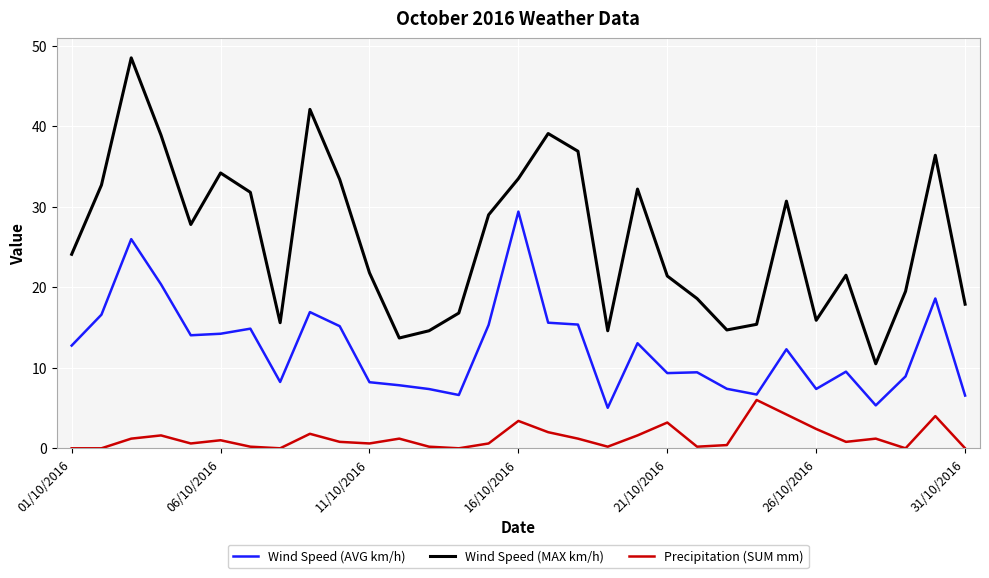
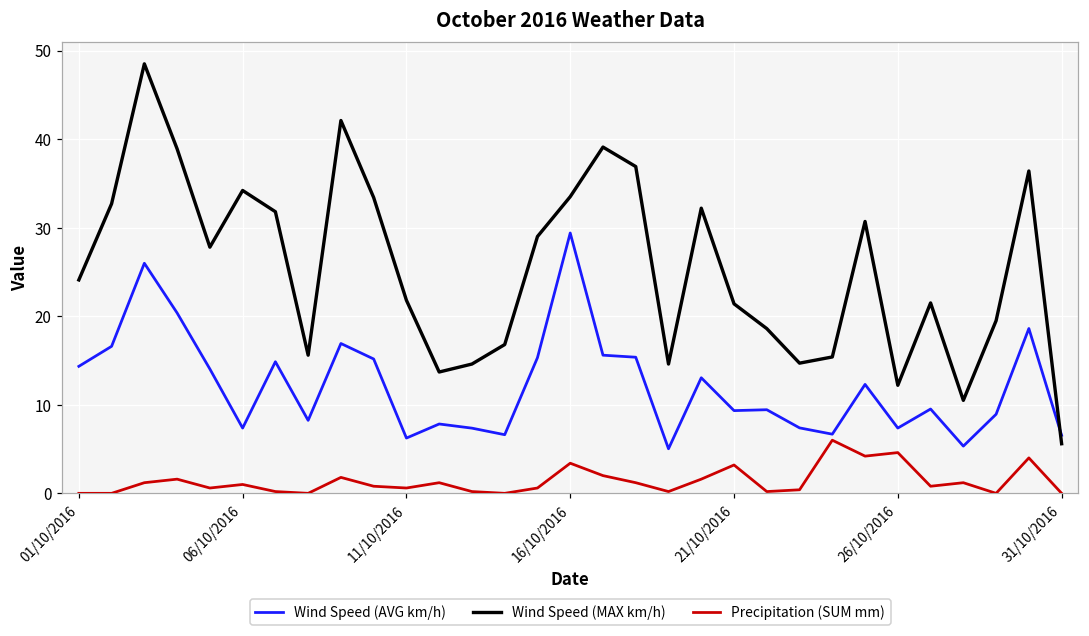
Wind Speed (AVG km/h), 01/10/2016: 13 -> 14
Wind Speed (AVG km/h), 06/10/2016: 14 -> 7
Wind Speed (AVG km/h), 11/10/2016: 8 -> 6
Wind Speed (MAX km/h), 26/10/2016: 16 -> 12
Precipitation (SUM mm), 26/10/2016: 2 -> 5
Wind Speed (MAX km/h), 31/10/2016: 18 -> 6
